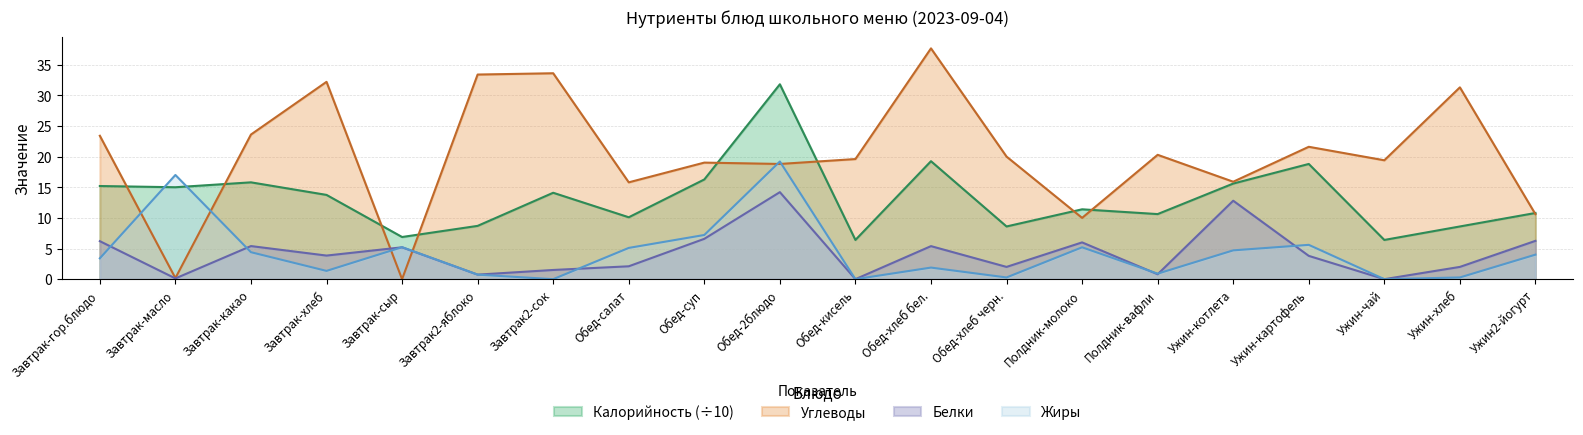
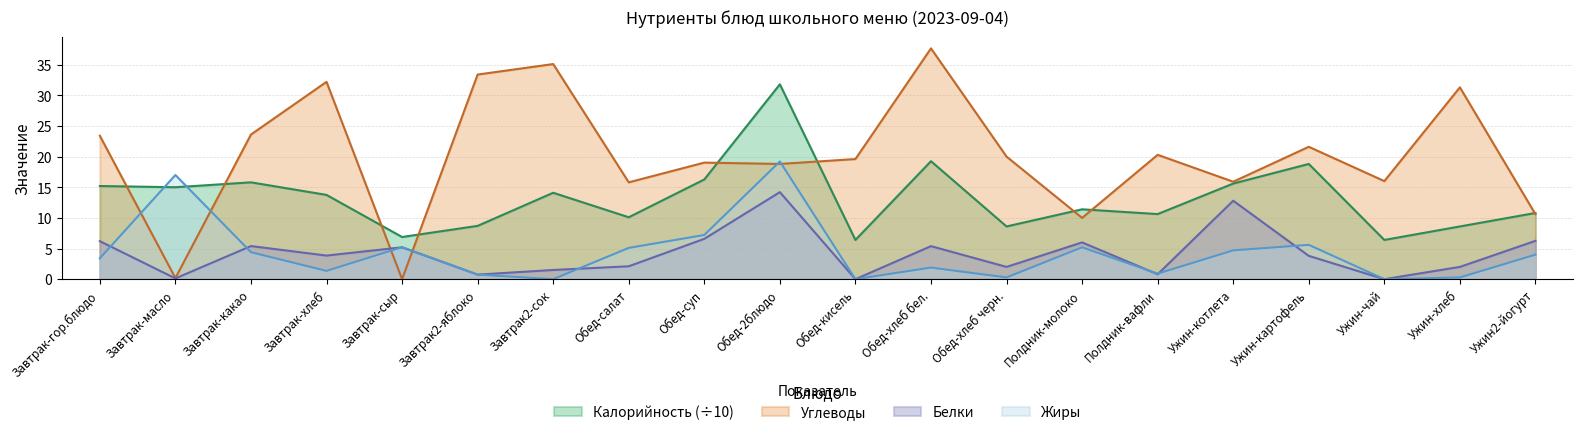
Углеводы, Завтрак2-сок: 34 -> 35
Углеводы, Ужин-чай: 19 -> 16
